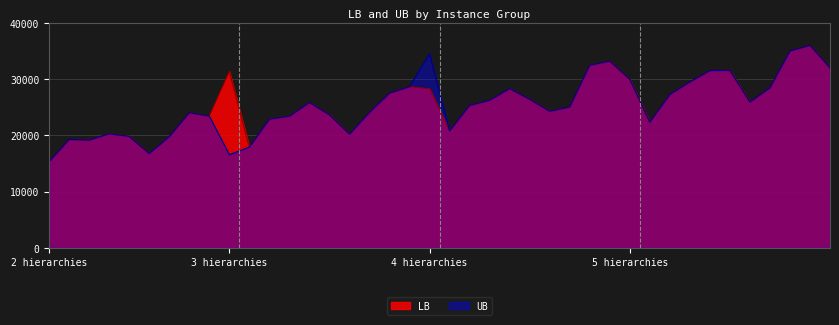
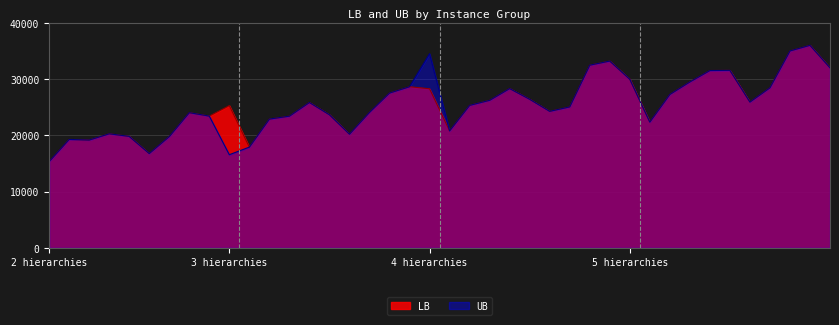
LB, 3 hierarchies: 31000 -> 25000
